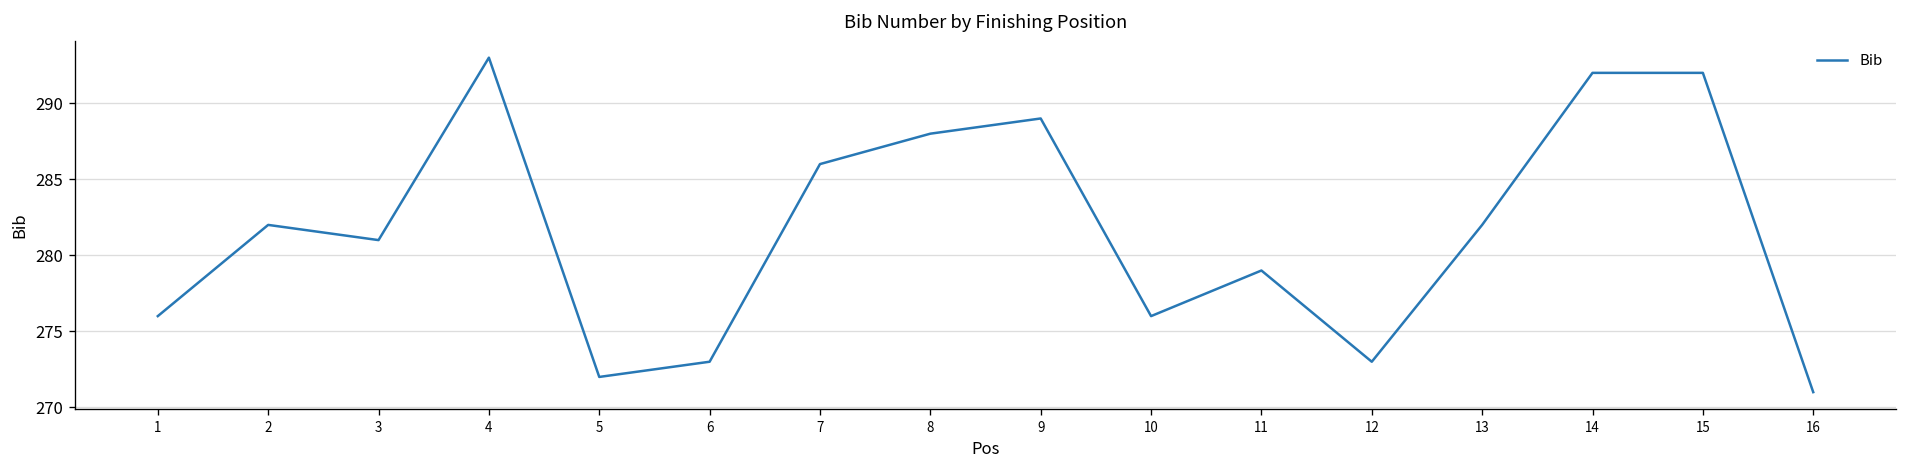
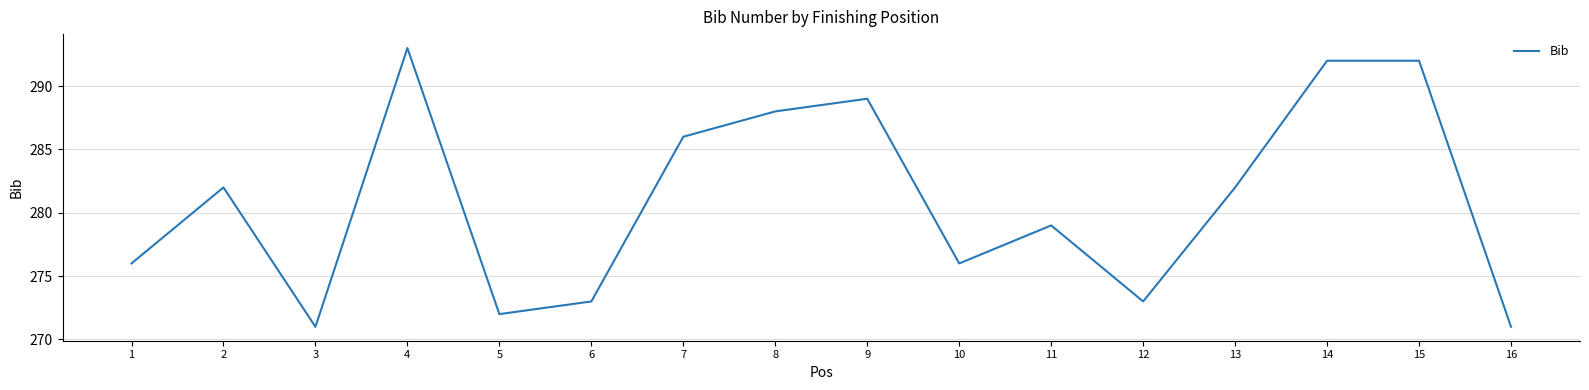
3: 281 -> 271
